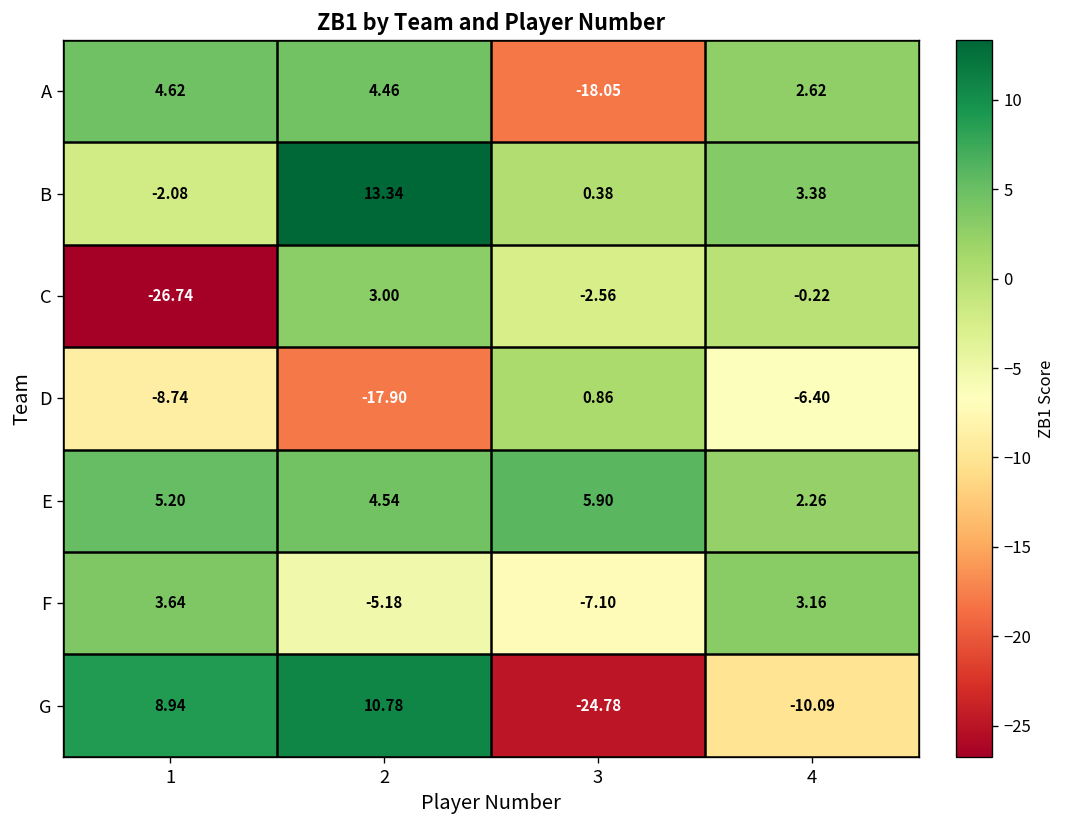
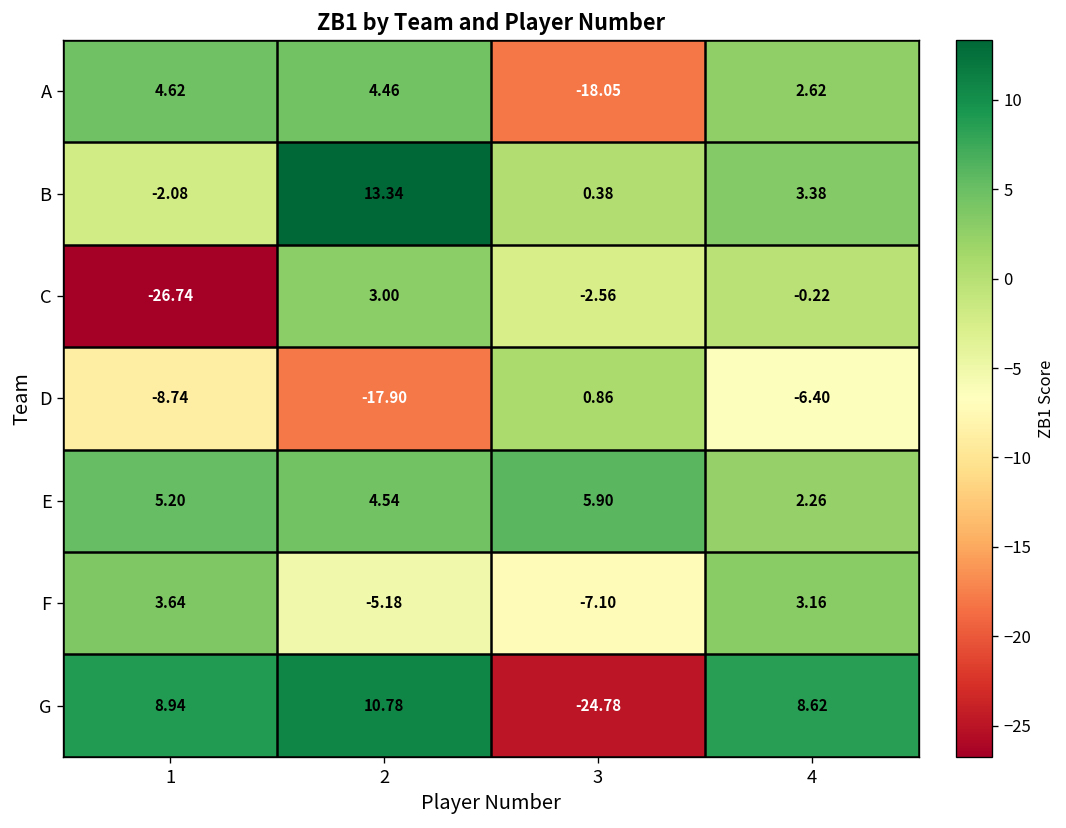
G, 4: -10.09 -> 8.62
